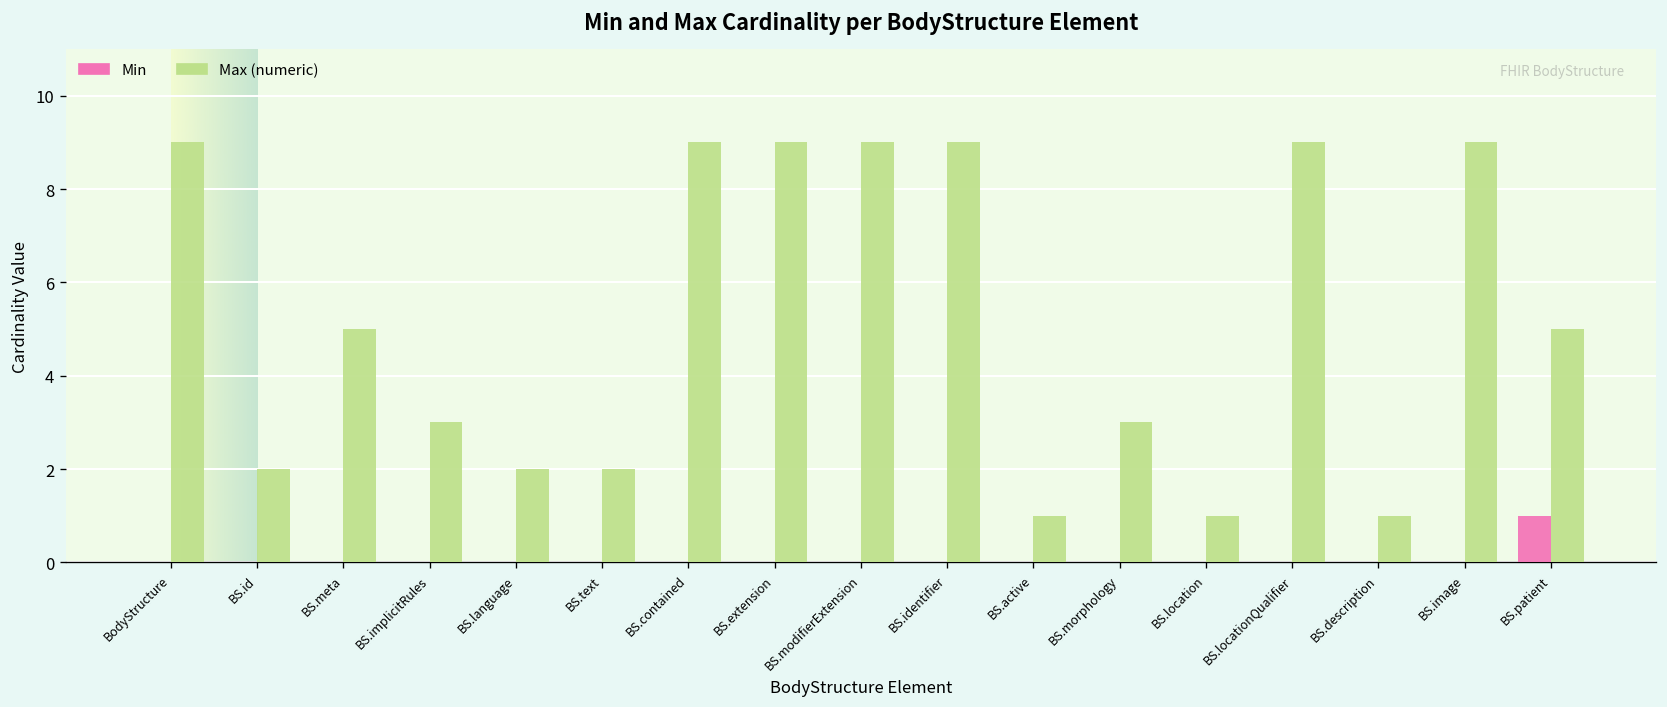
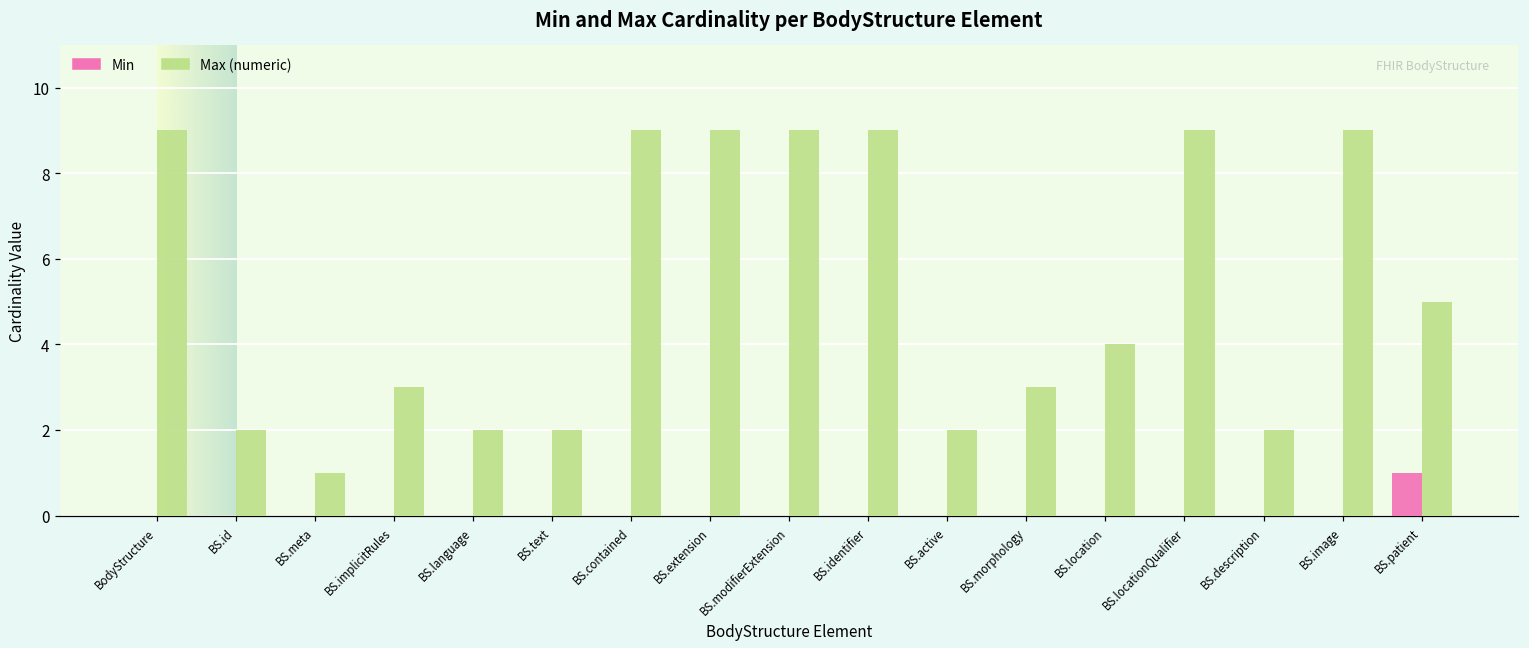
Max (numeric), BS.meta: 5 -> 1
Max (numeric), BS.active: 1 -> 2
Max (numeric), BS.location: 1 -> 4
Max (numeric), BS.description: 1 -> 2
